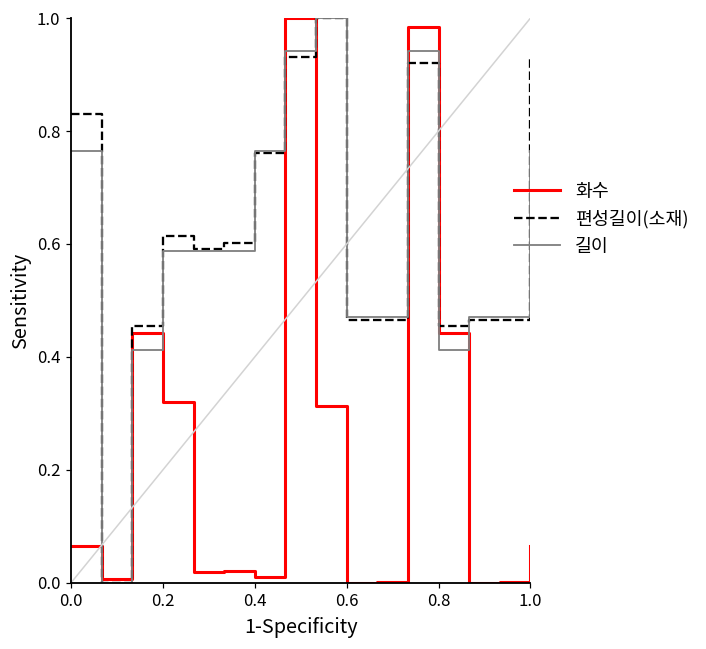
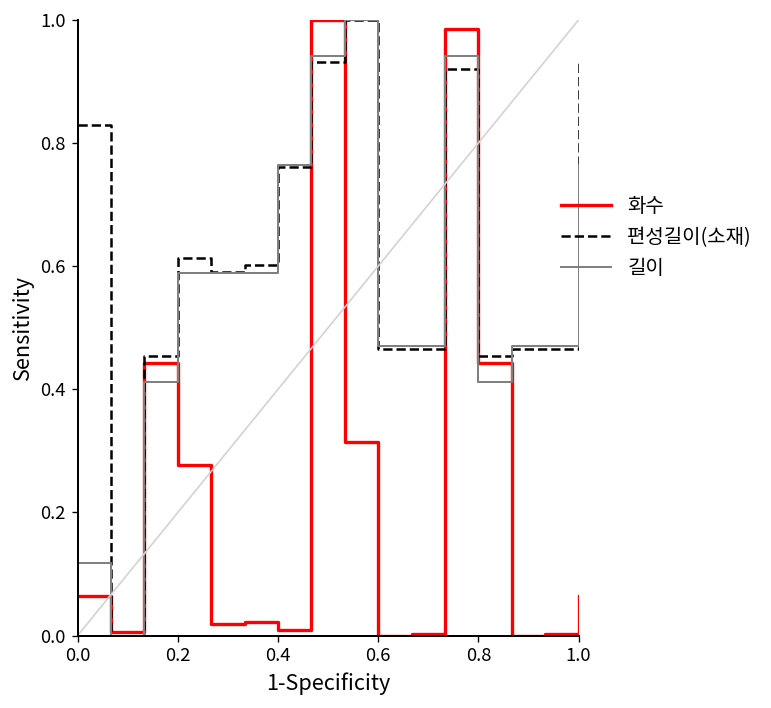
길이, 0.0: 0.76 -> 0.12
화수, 0.2: 0.32 -> 0.28
